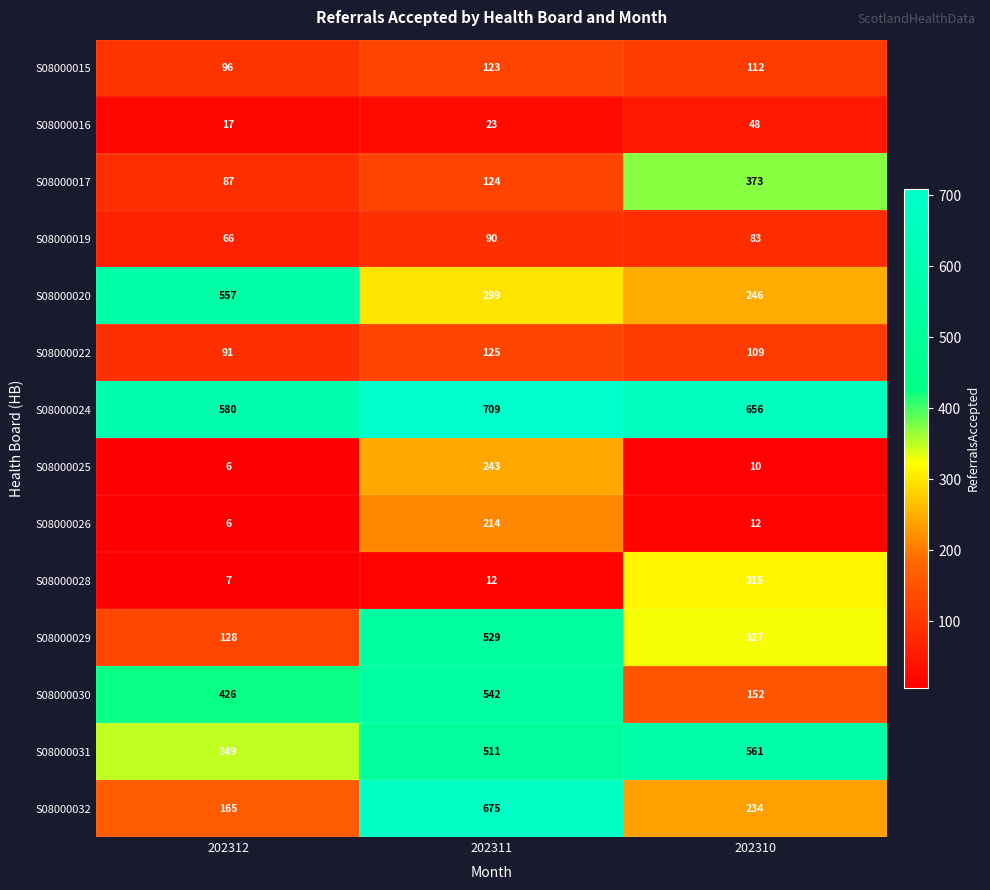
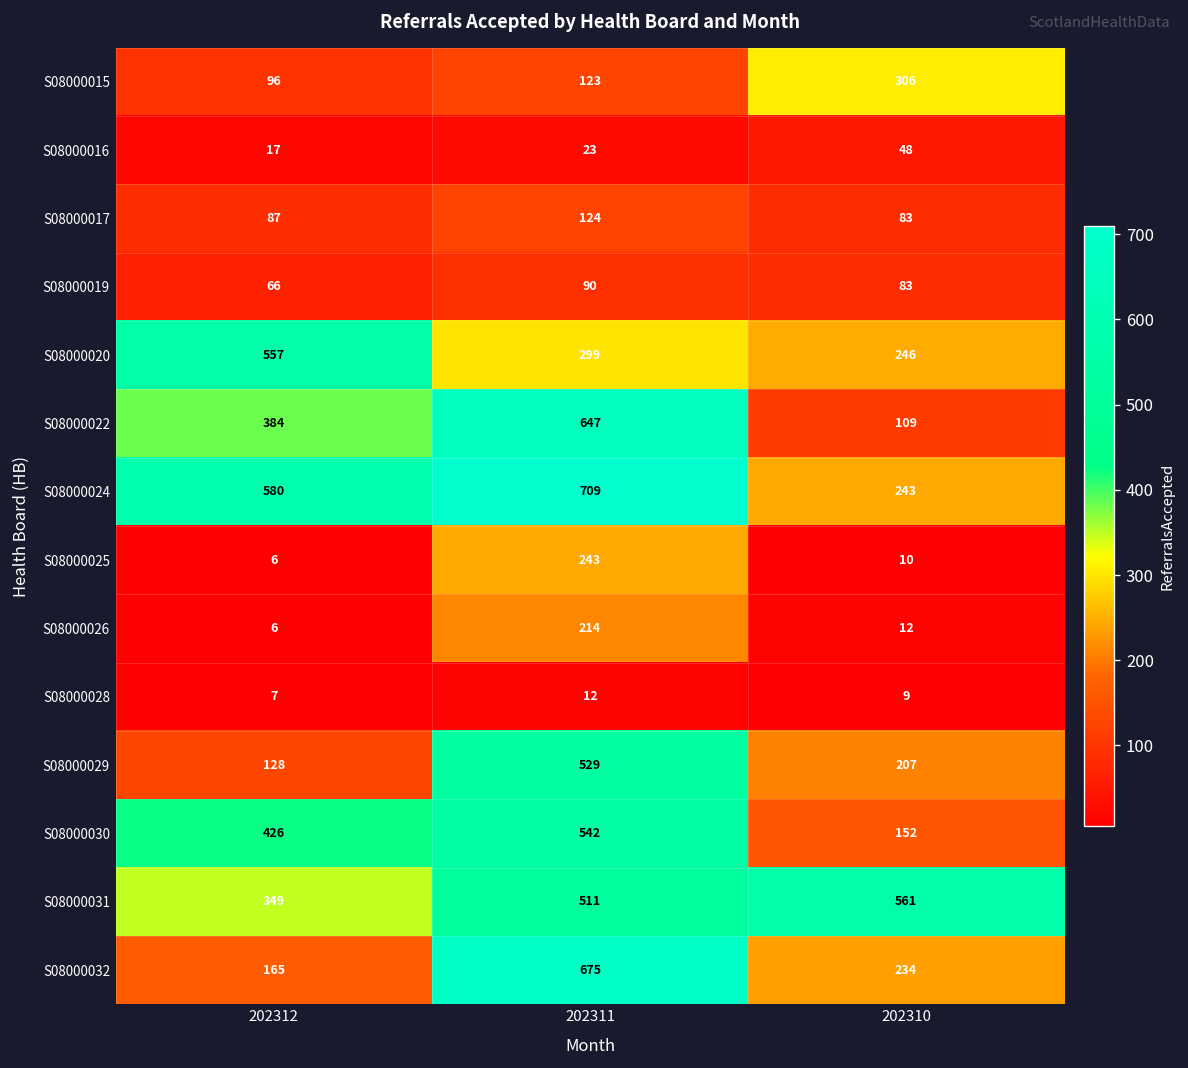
S08000015, 202310: 112 -> 306
S08000017, 202310: 373 -> 83
S08000022, 202312: 91 -> 384
S08000022, 202311: 125 -> 647
S08000024, 202310: 656 -> 243
S08000028, 202310: 315 -> 9
S08000029, 202310: 327 -> 207
